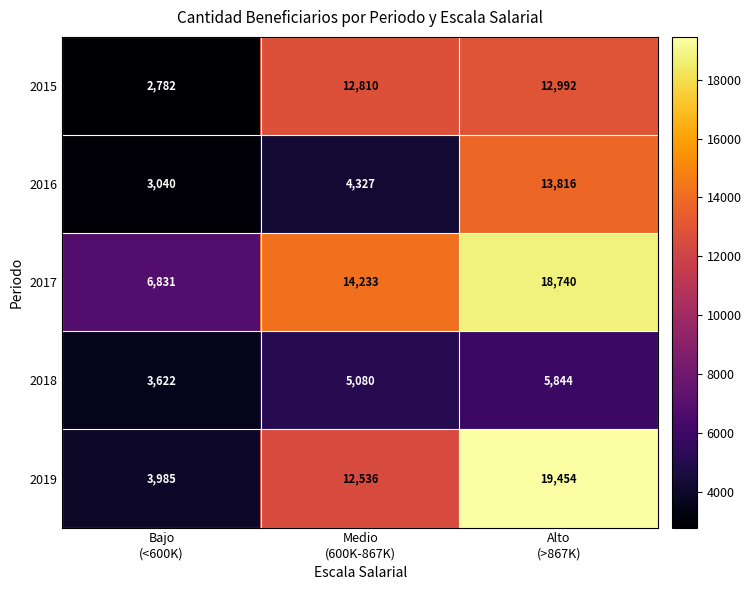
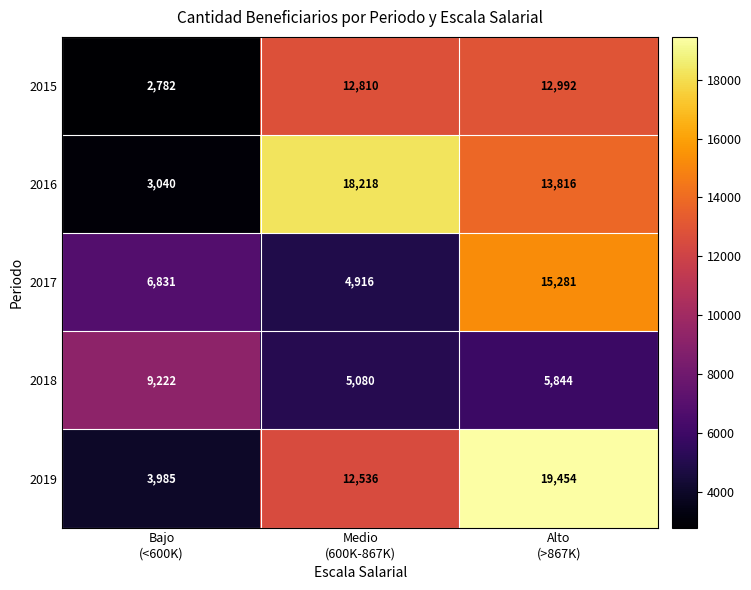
2016, Medio (600K-867K): 4,327 -> 18,218
2017, Medio (600K-867K): 14,233 -> 4,916
2017, Alto (>867K): 18,740 -> 15,281
2018, Bajo (<600K): 3,622 -> 9,222
